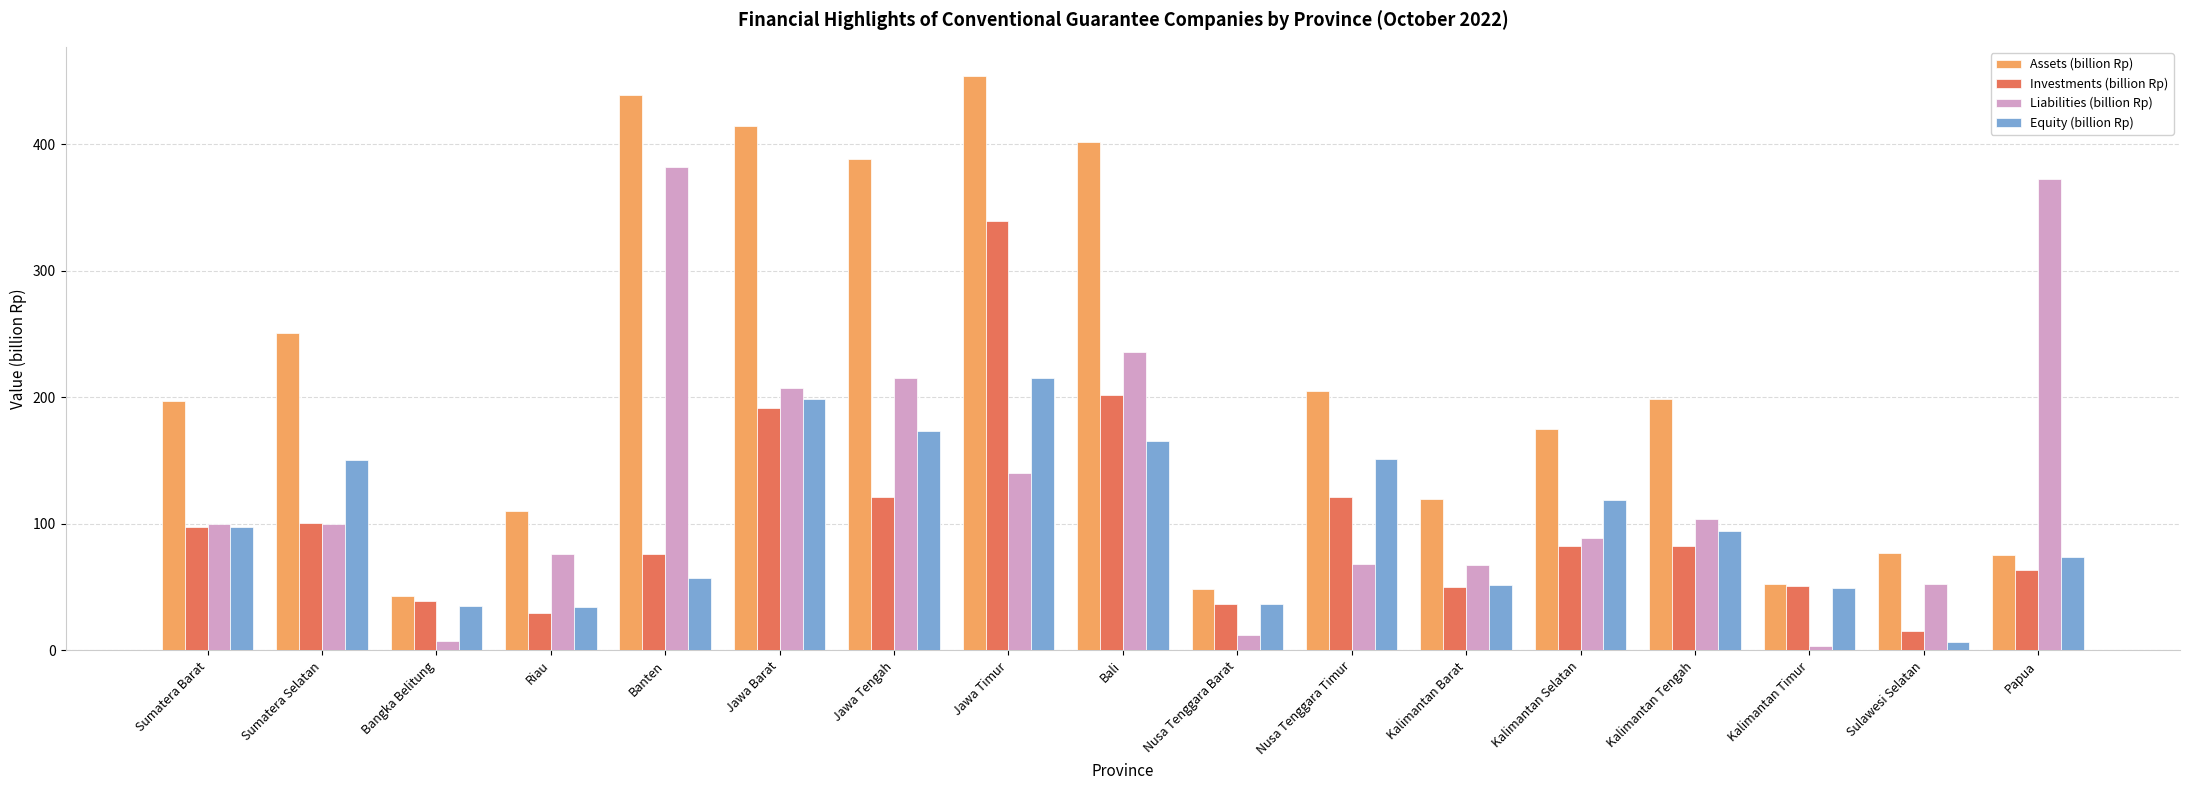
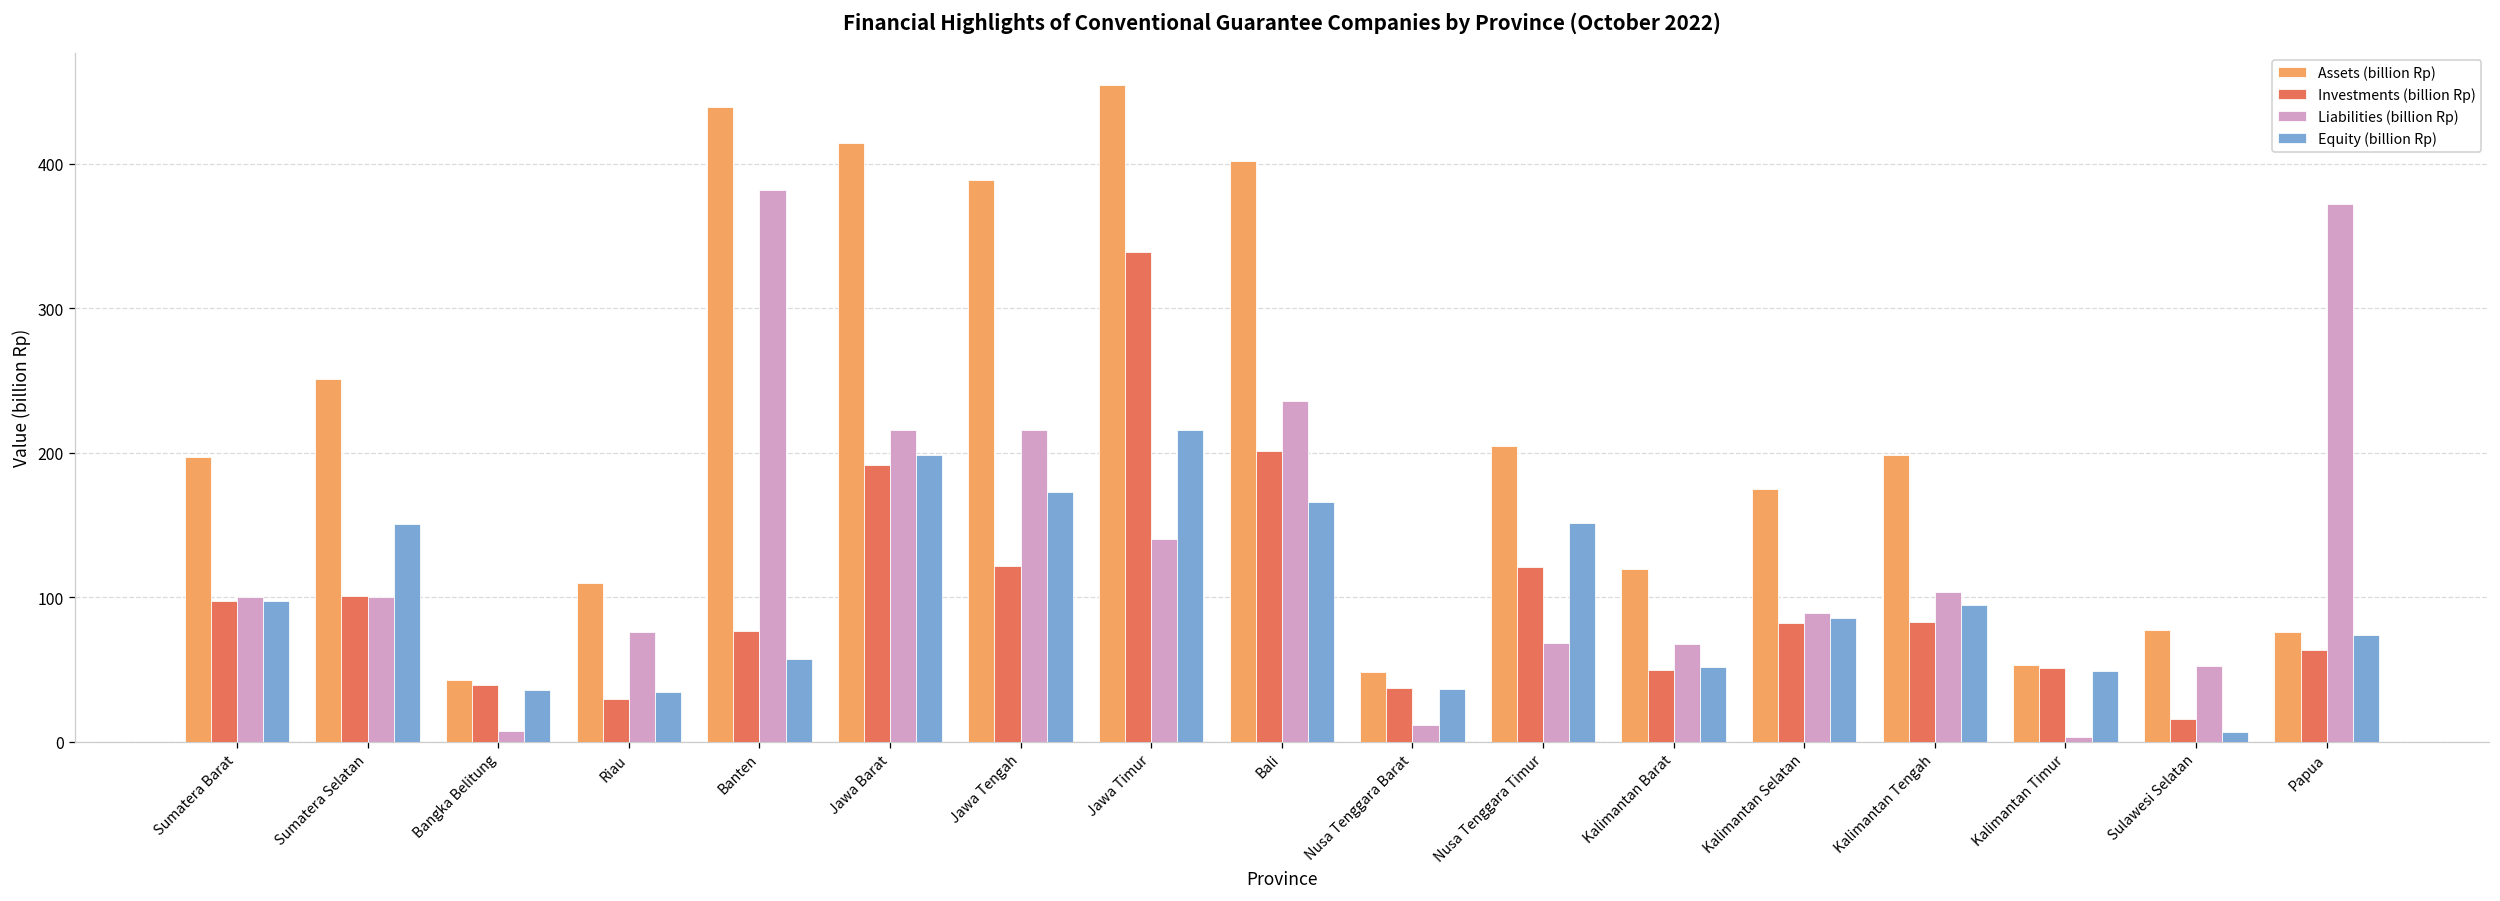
Liabilities (billion Rp), Jawa Barat: 207 -> 216
Equity (billion Rp), Kalimantan Selatan: 119 -> 86
